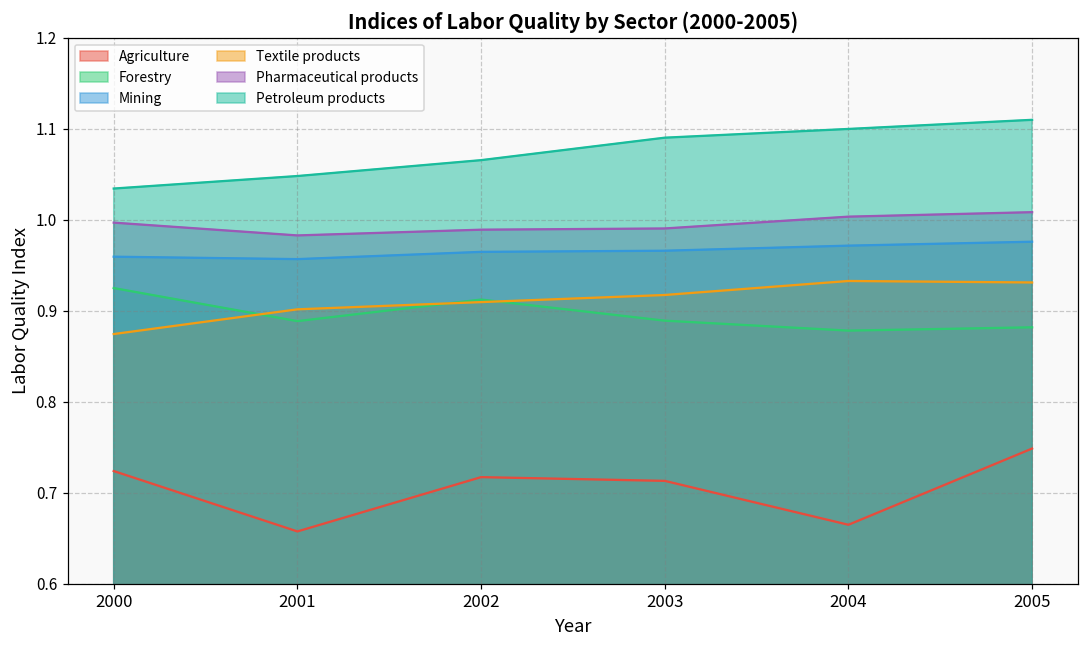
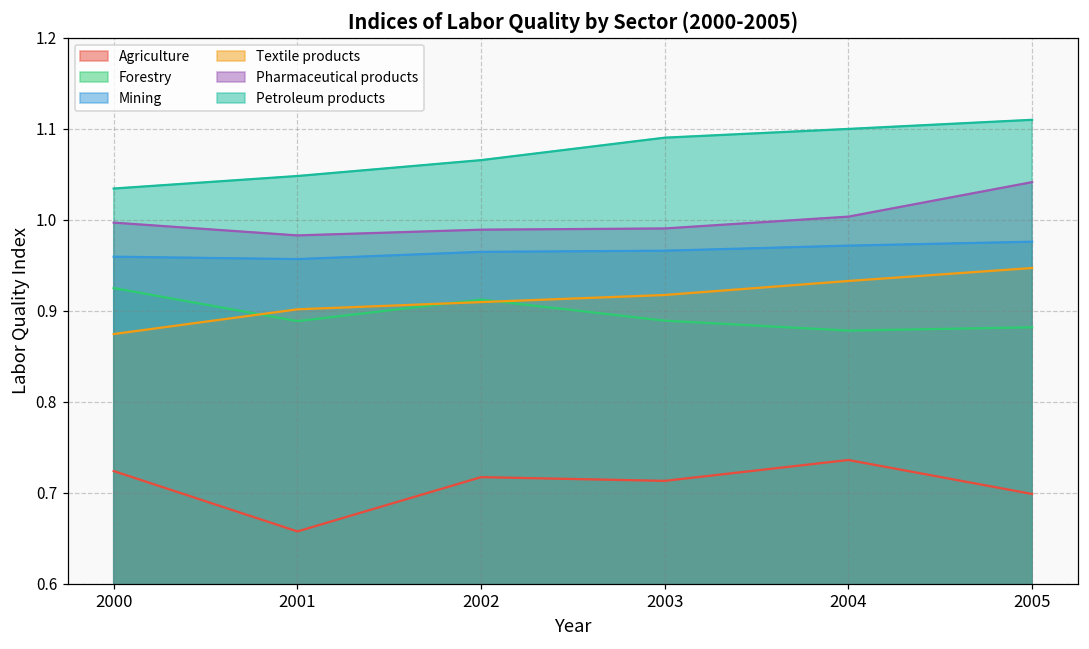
Agriculture, 2004: 0.66 -> 0.74
Agriculture, 2005: 0.75 -> 0.70
Textile products, 2005: 0.93 -> 0.95
Pharmaceutical products, 2005: 1.01 -> 1.04
